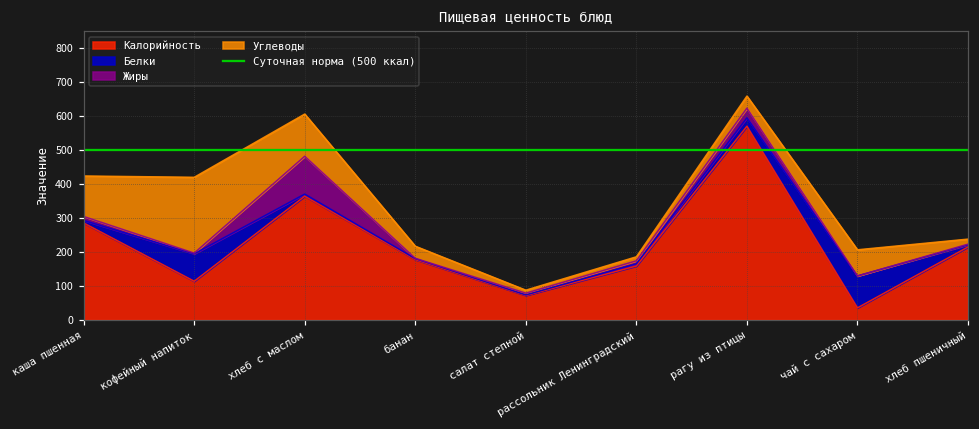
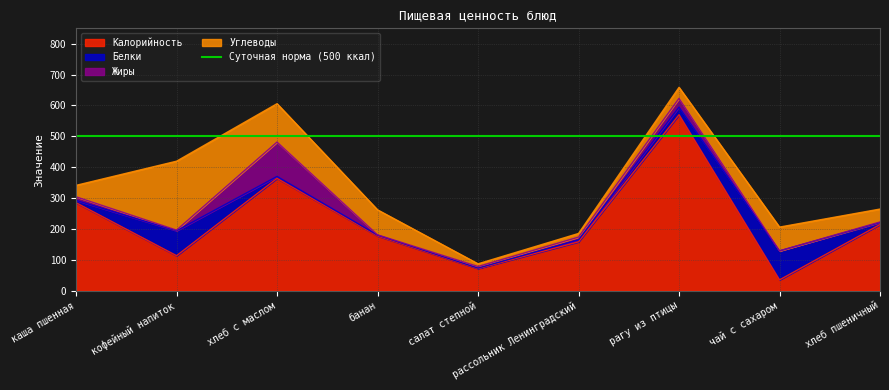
Углеводы, каша пшенная: 120 -> 40
Углеводы, банан: 40 -> 80
Углеводы, хлеб пшеничный: 10 -> 40
